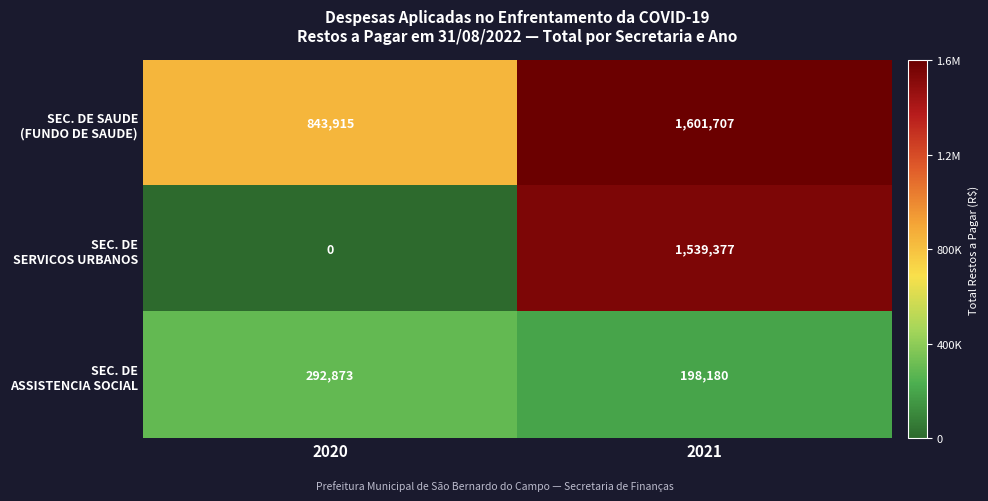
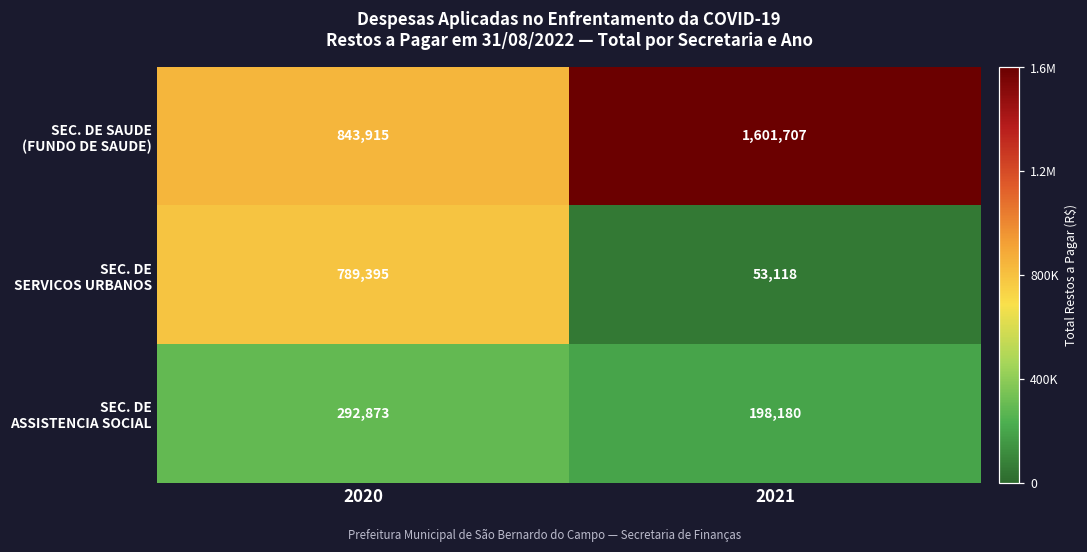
SEC. DE SERVICOS URBANOS, 2020: 0 -> 789,395
SEC. DE SERVICOS URBANOS, 2021: 1,539,377 -> 53,118
